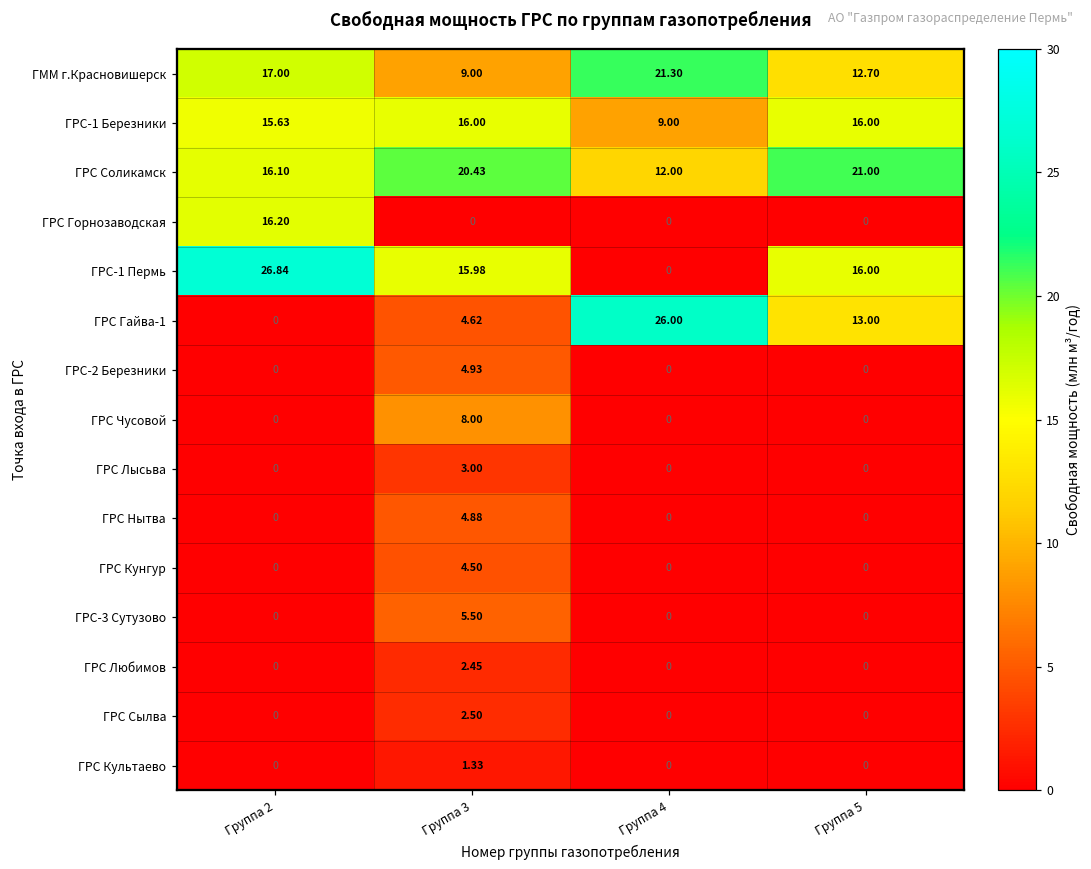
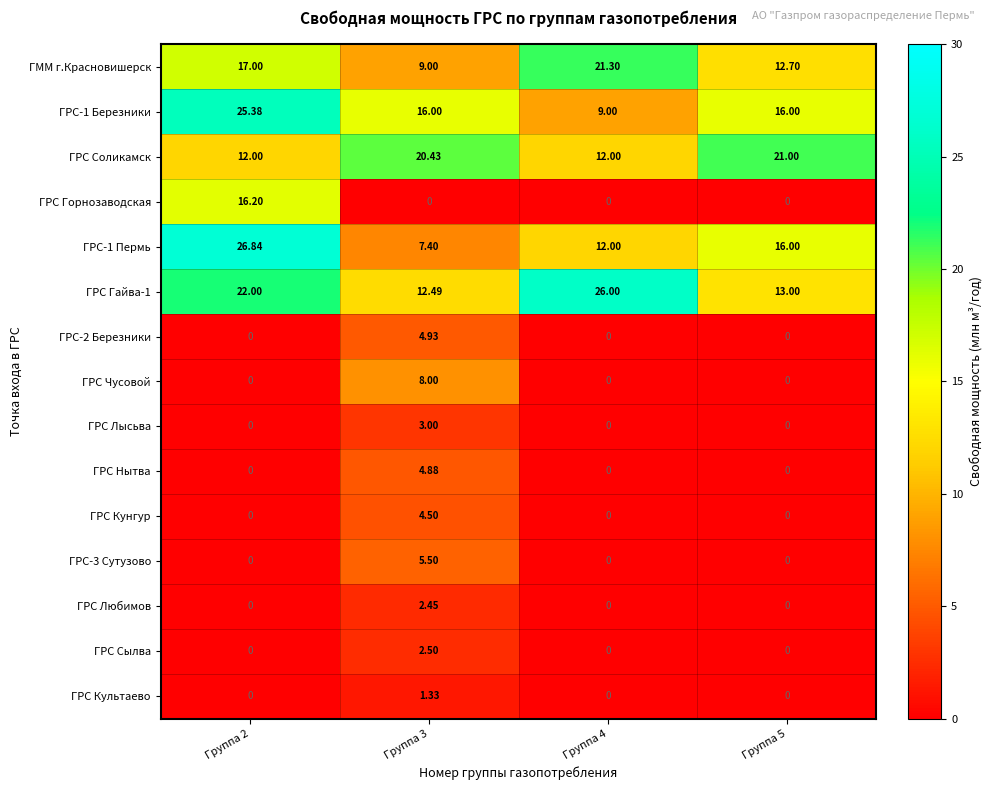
ГРС-1 Березники, Группа 2: 15.63 -> 25.38
ГРС Соликамск, Группа 2: 16.10 -> 12.00
ГРС-1 Пермь, Группа 3: 15.98 -> 7.40
ГРС-1 Пермь, Группа 4: 0 -> 12.00
ГРС Гайва-1, Группа 2: 0 -> 22.00
ГРС Гайва-1, Группа 3: 4.62 -> 12.49
